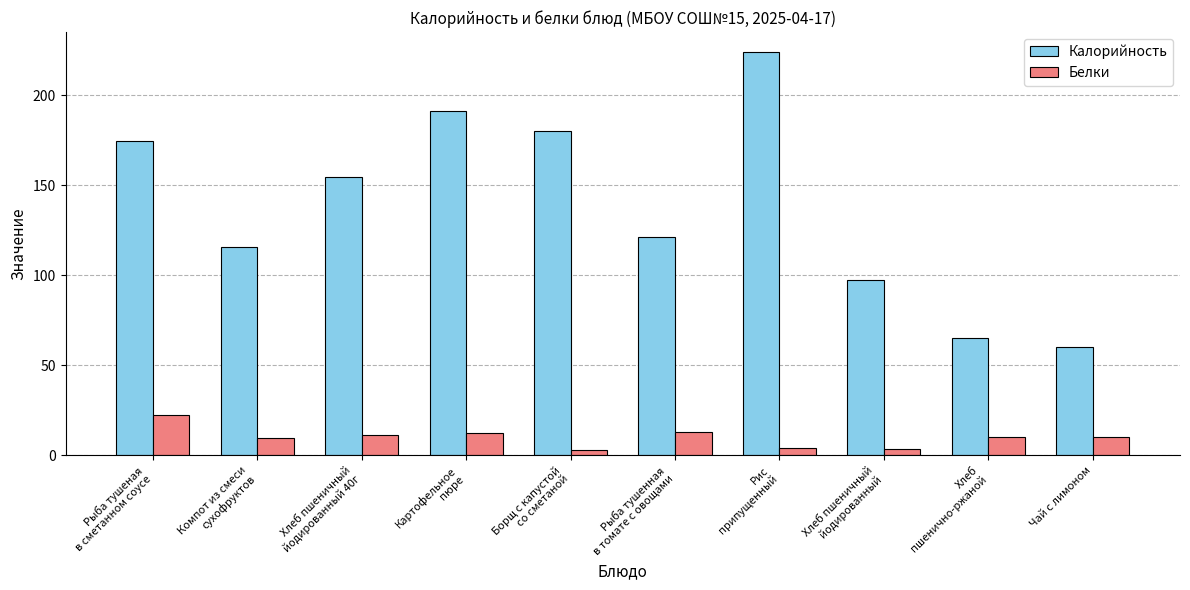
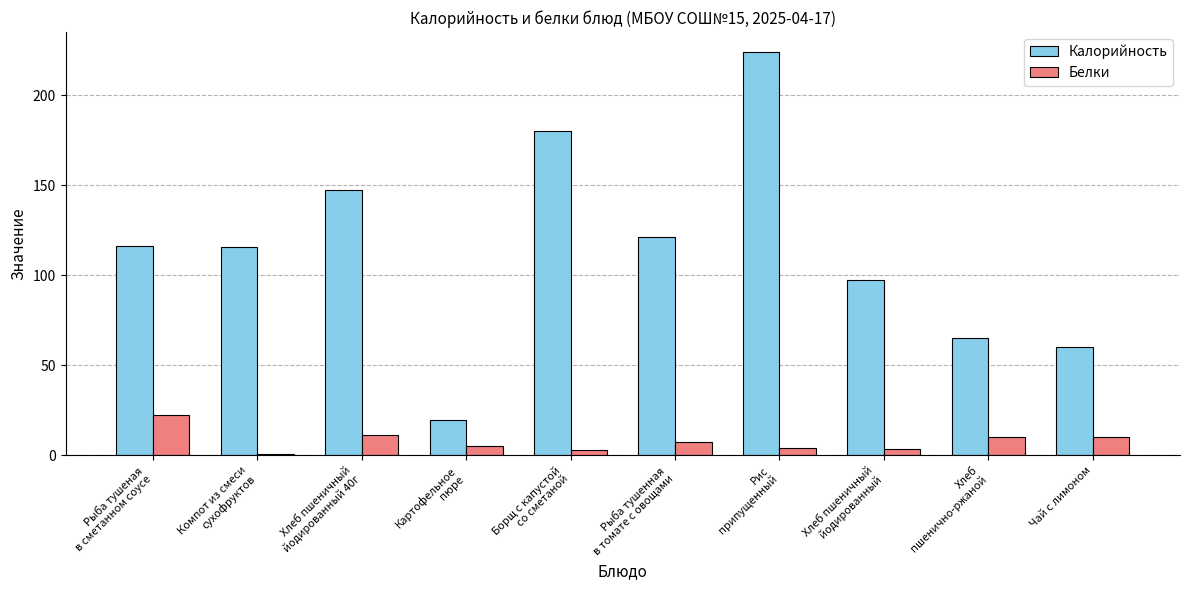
Калорийность, Рыба тушеная в сметанном соусе: 175 -> 116
Белки, Компот из смеси сухофруктов: 10 -> 1
Калорийность, Хлеб пшеничный йодированный 40г: 155 -> 147
Калорийность, Картофельное пюре: 192 -> 19
Белки, Картофельное пюре: 12 -> 5
Белки, Рыба тушенная в томате с овощами: 13 -> 8
